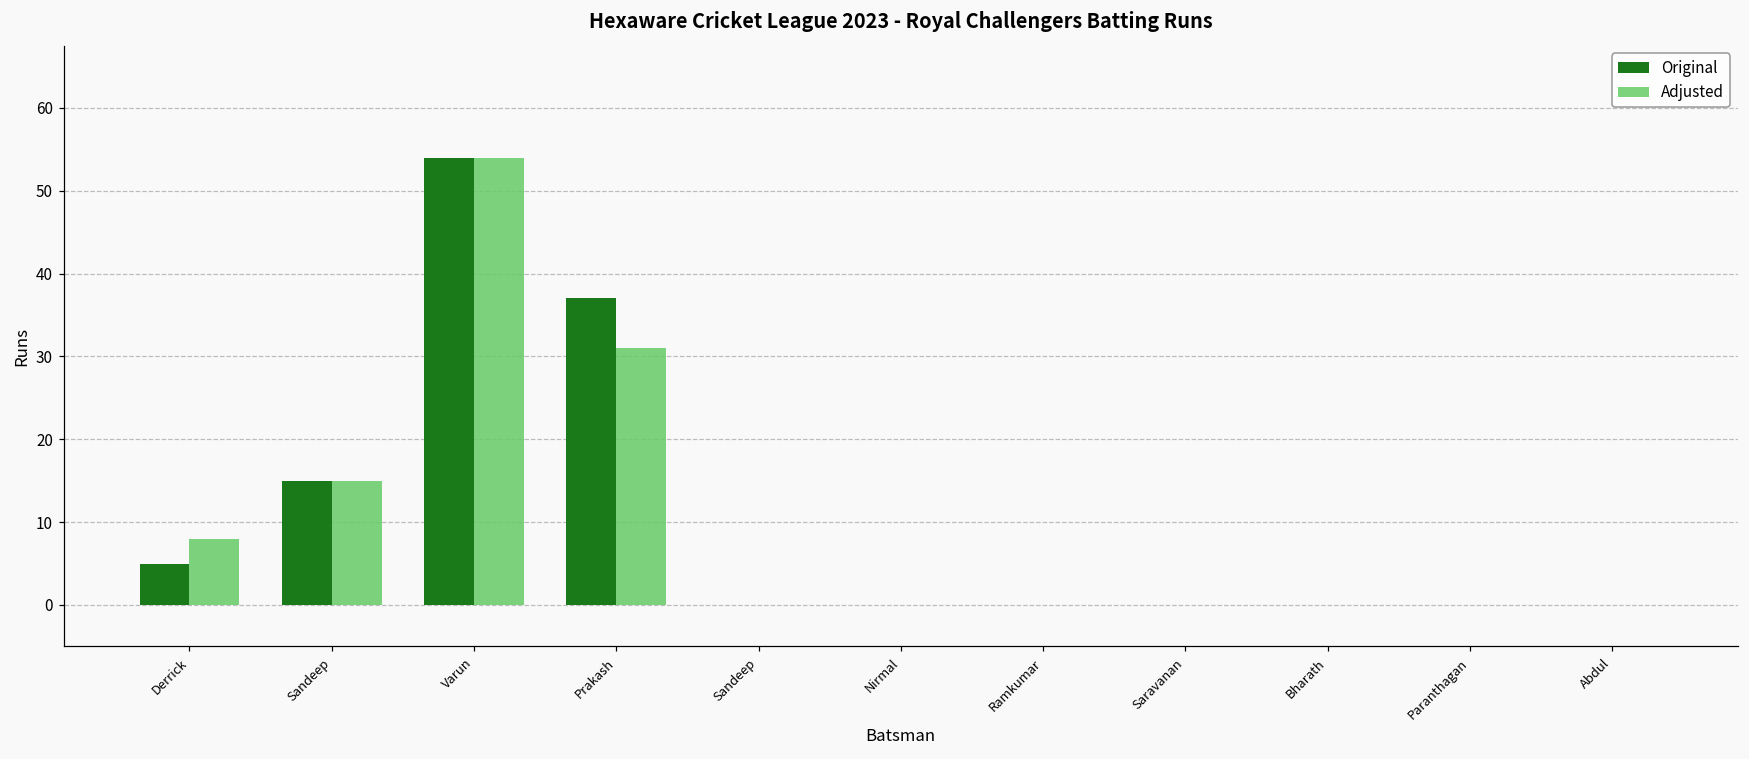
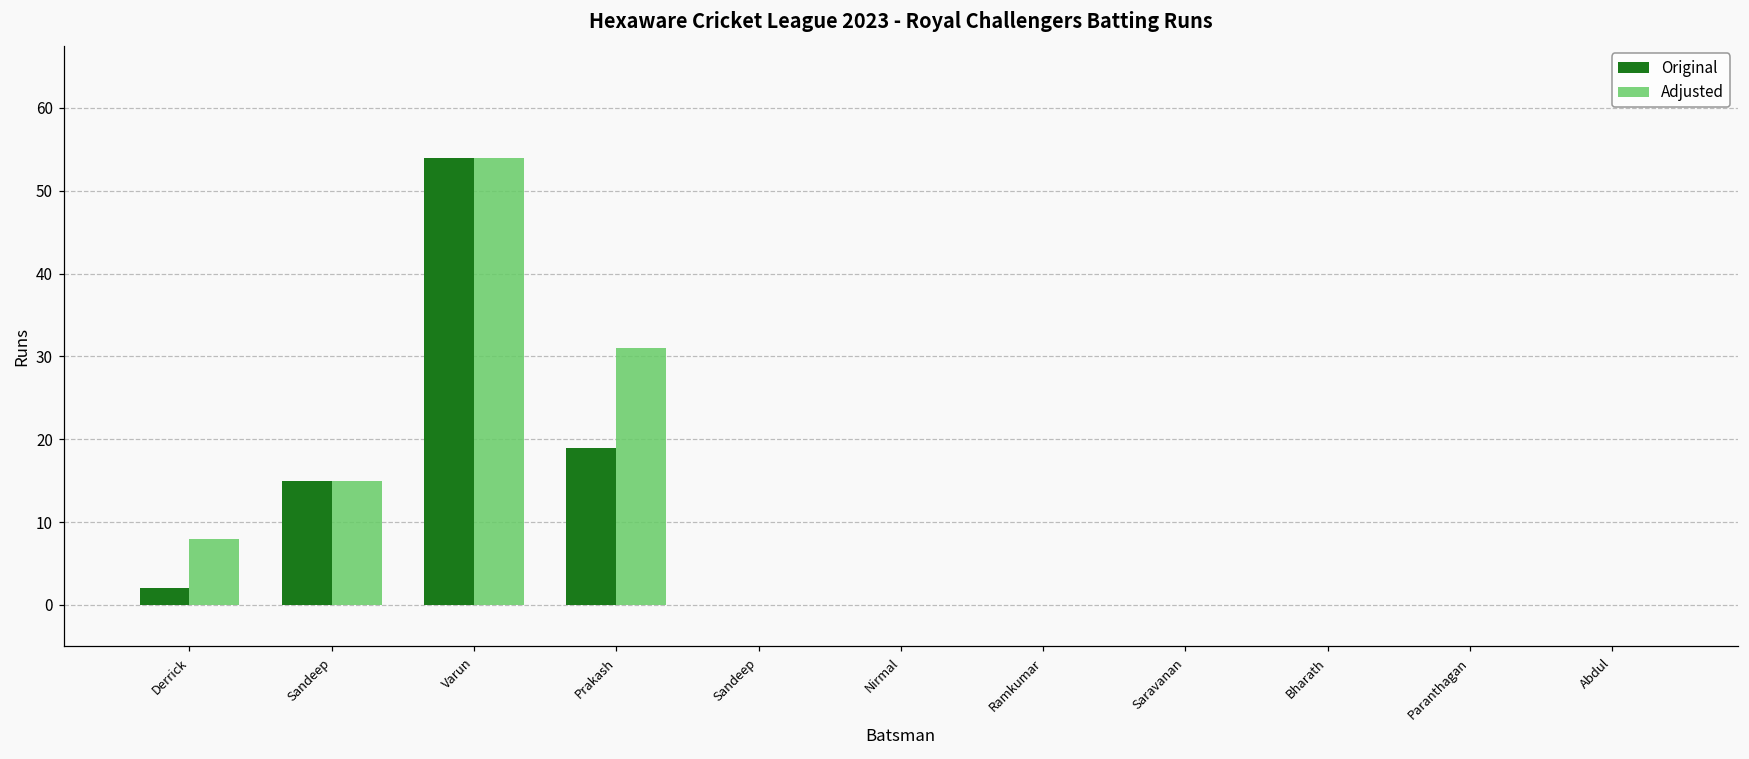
Original, Derrick: 5 -> 2
Original, Prakash: 37 -> 19
